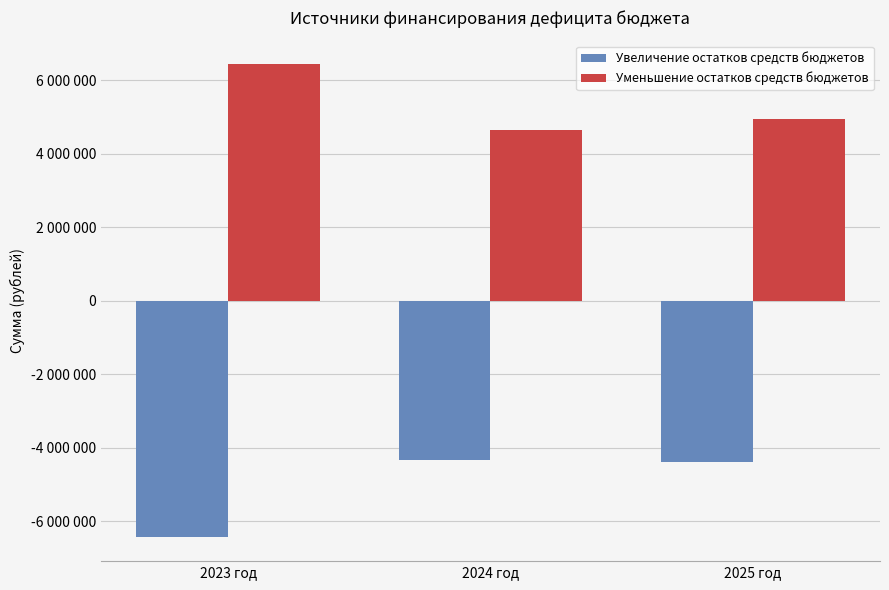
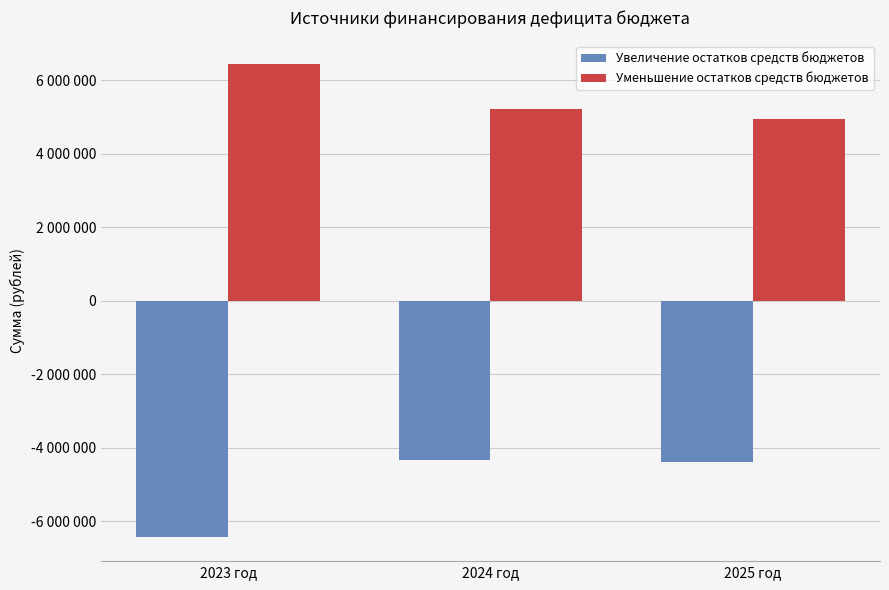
Уменьшение остатков средств бюджетов, 2024 год: 4600000 -> 5200000
